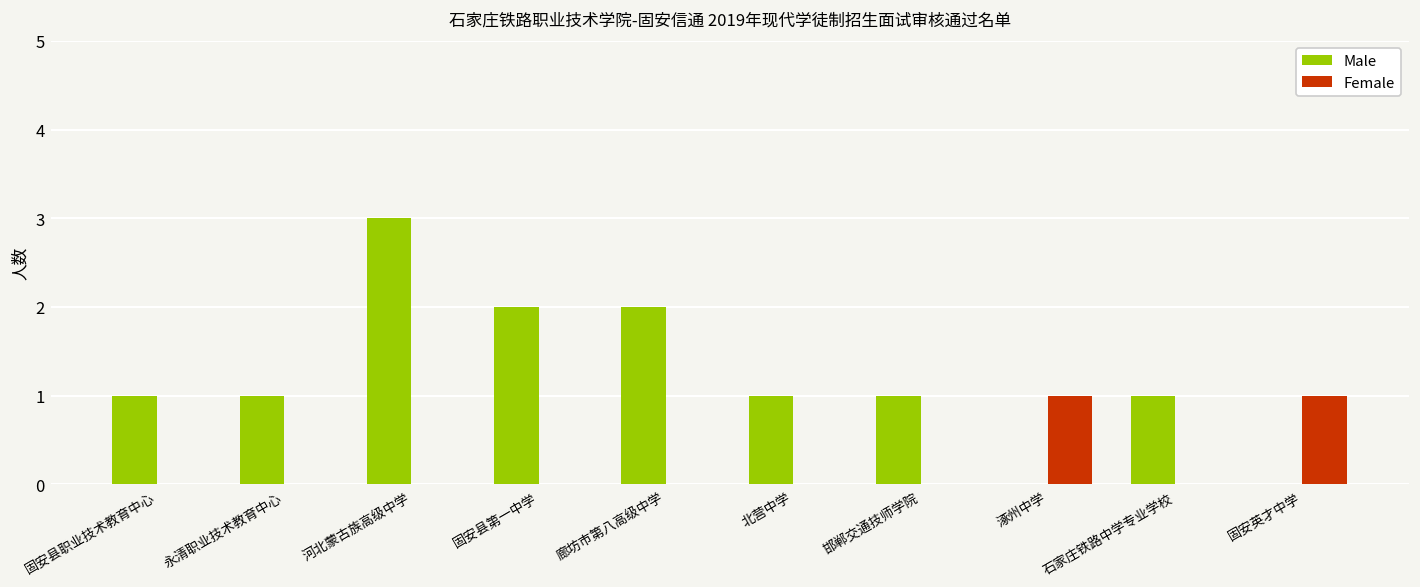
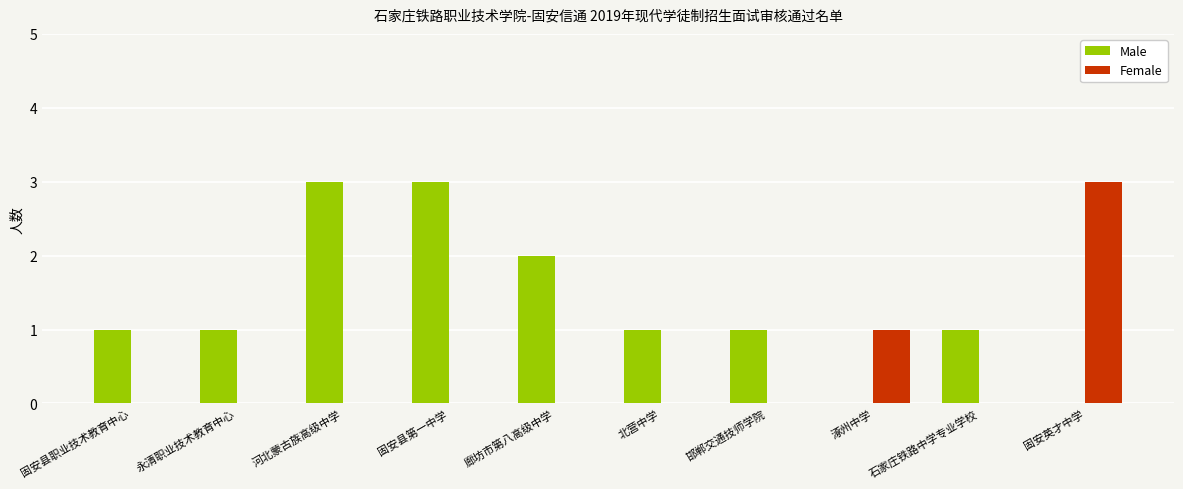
Male, 固安县第一中学: 2 -> 3
Female, 固安英才中学: 1 -> 3
